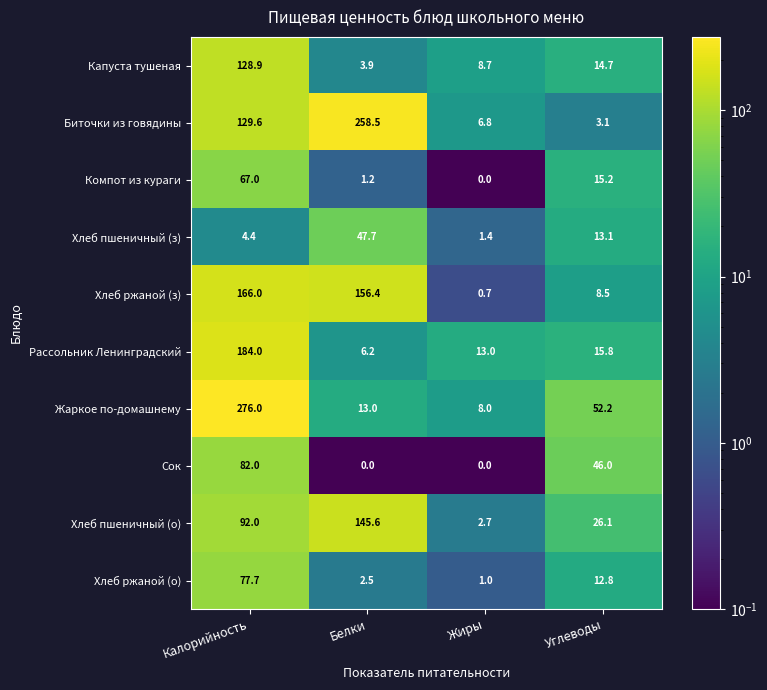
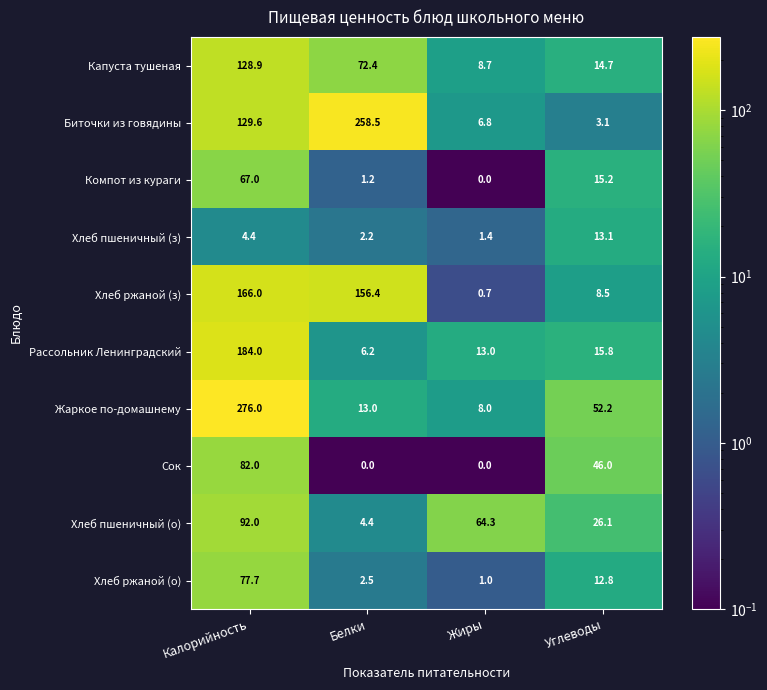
Капуста тушеная, Белки: 3.9 -> 72.4
Хлеб пшеничный (з), Белки: 47.7 -> 2.2
Хлеб пшеничный (о), Белки: 145.6 -> 4.4
Хлеб пшеничный (о), Жиры: 2.7 -> 64.3
